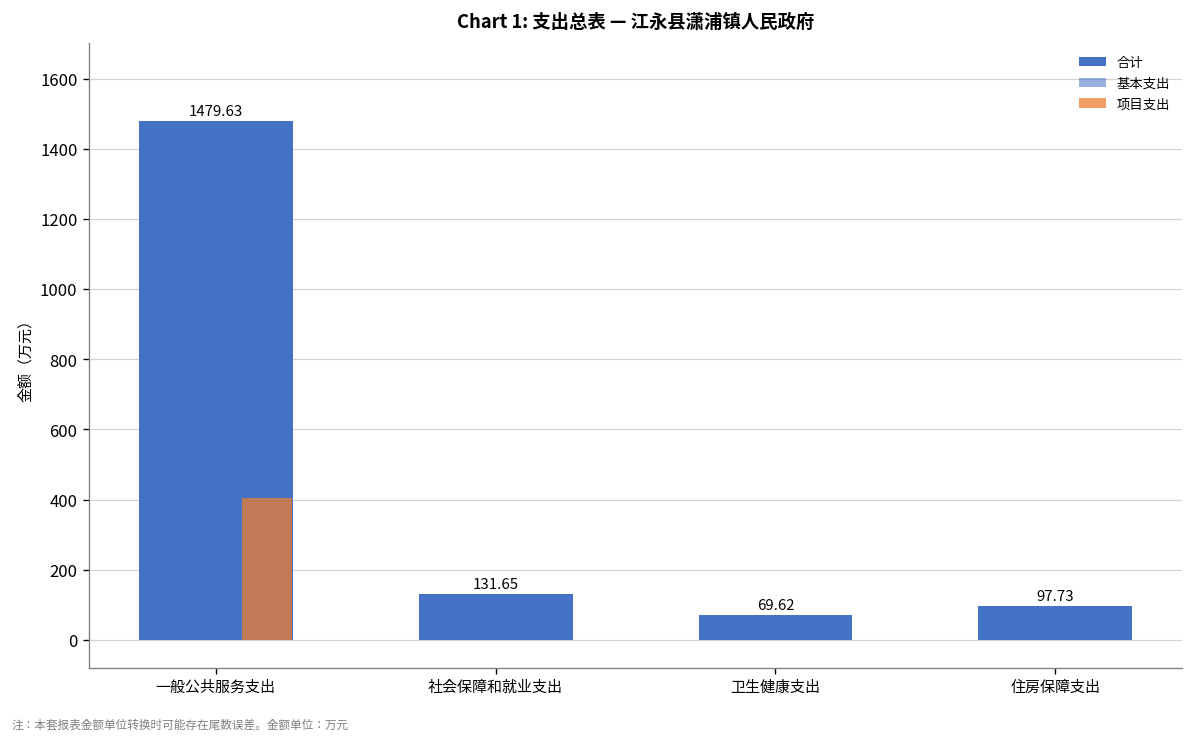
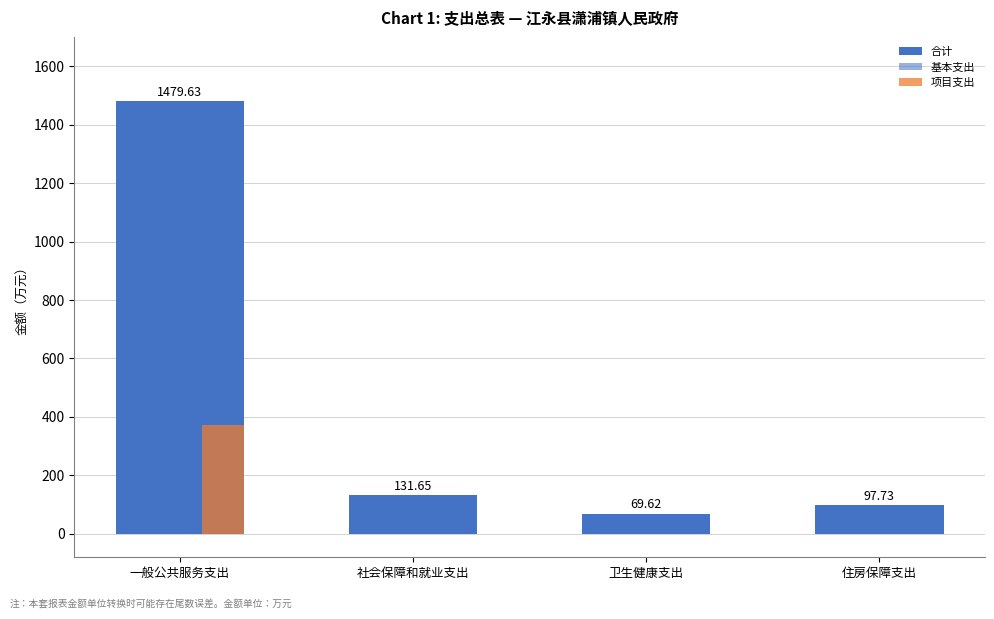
项目支出, 一般公共服务支出: 410 -> 370
